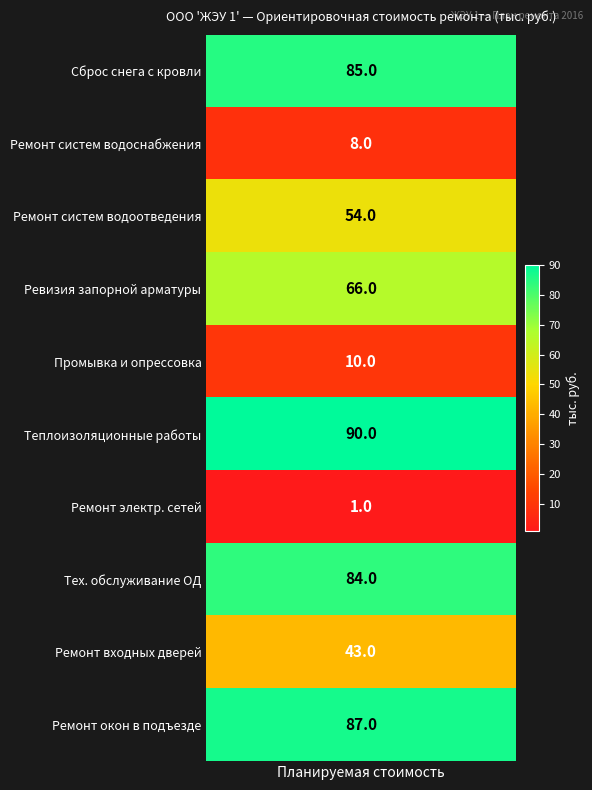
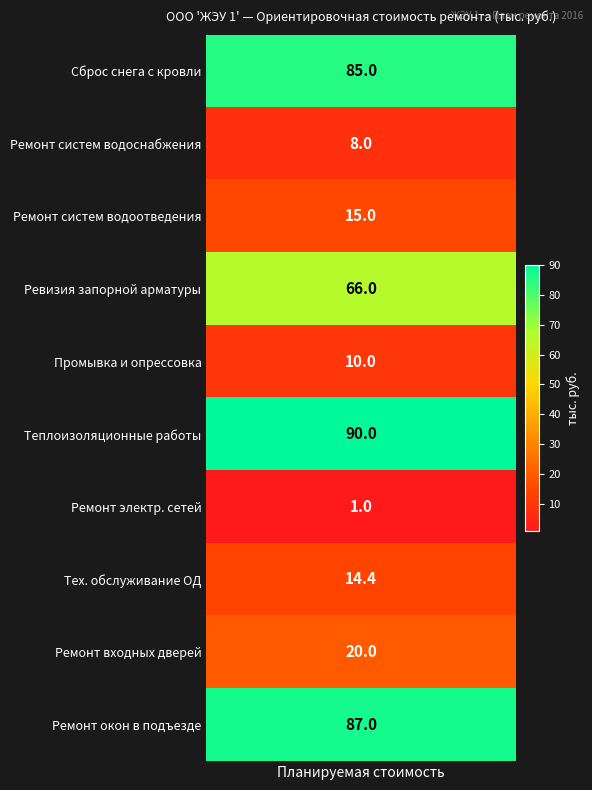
Ремонт систем водоотведения, Планируемая стоимость: 54.0 -> 15.0
Тех. обслуживание ОД, Планируемая стоимость: 84.0 -> 14.4
Ремонт входных дверей, Планируемая стоимость: 43.0 -> 20.0
